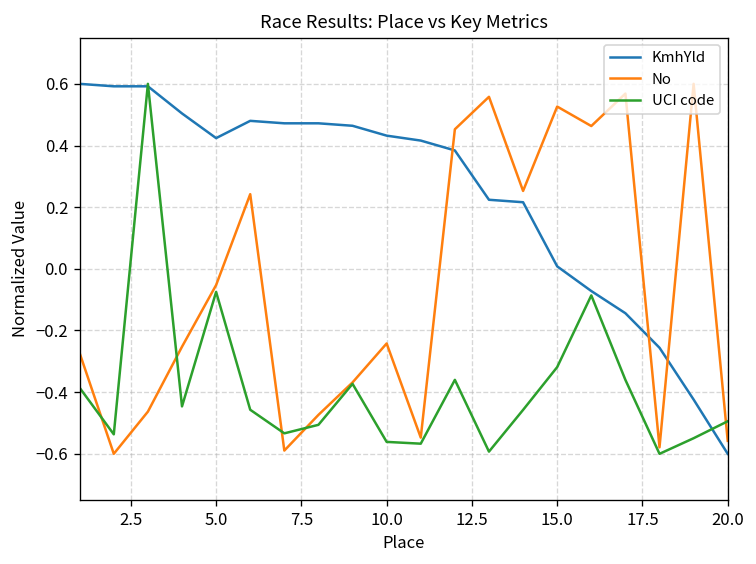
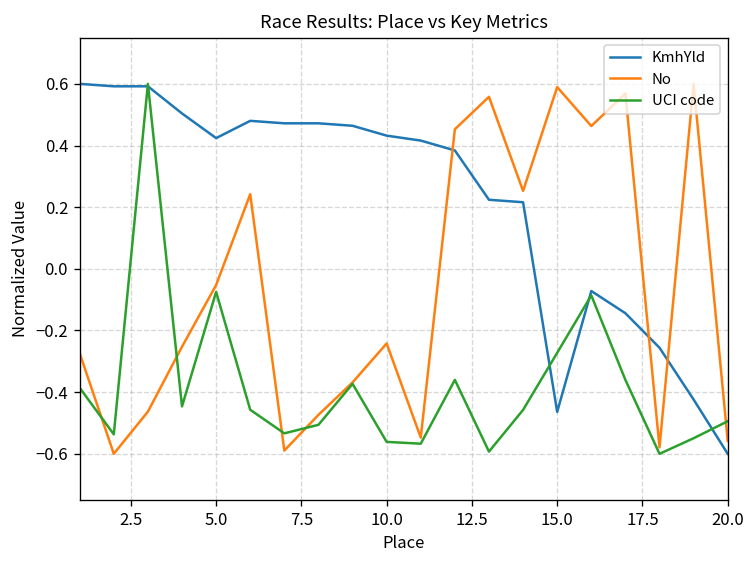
KmhYld, 15.0: 0.01 -> -0.46
No, 15.0: 0.53 -> 0.59
UCI code, 15.0: -0.32 -> -0.27
